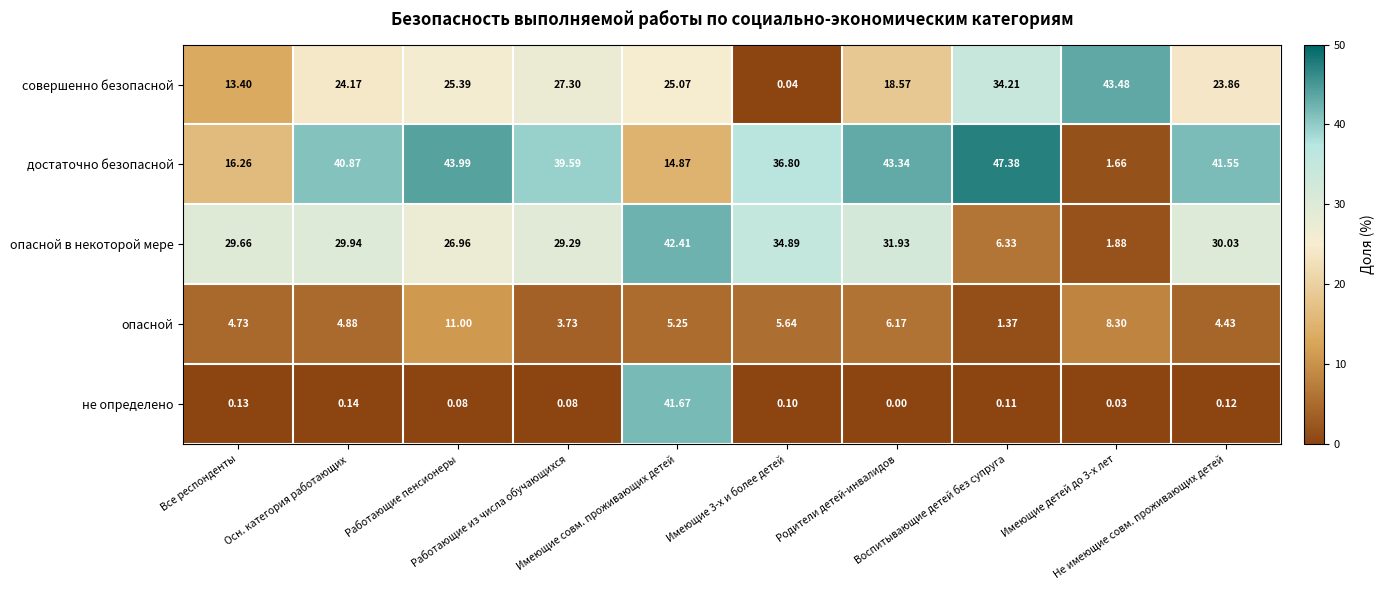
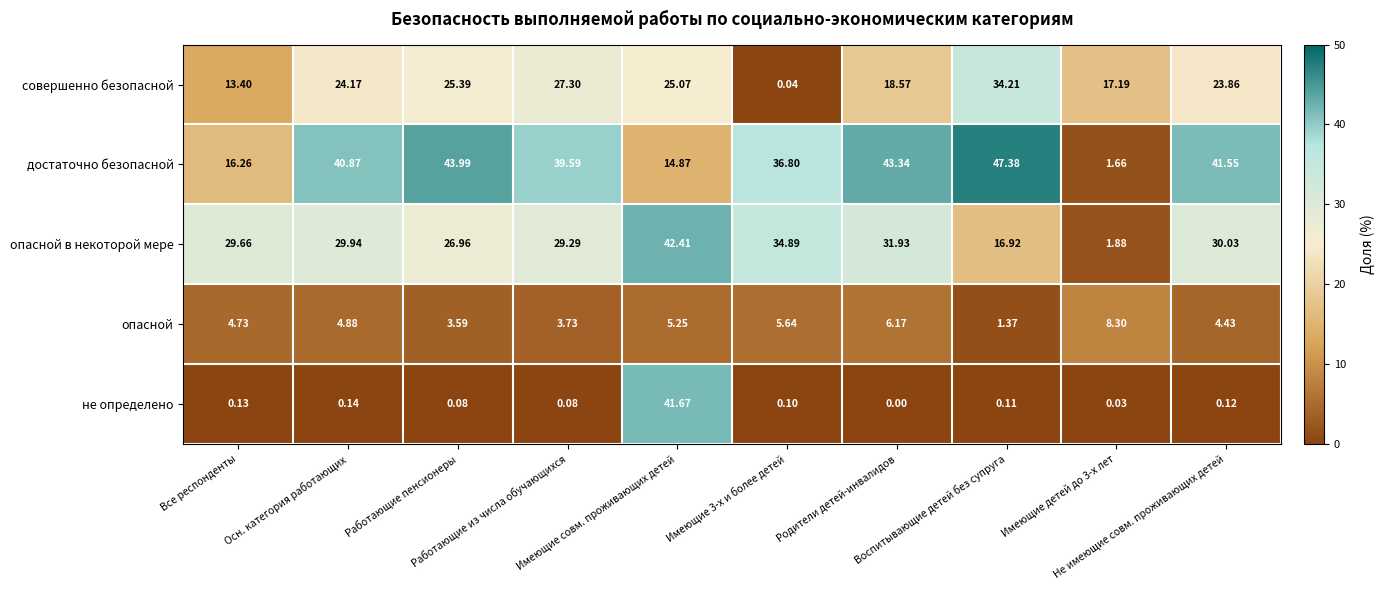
совершенно безопасной, Имеющие детей до 3-х лет: 43.48 -> 17.19
опасной в некоторой мере, Воспитывающие детей без супруга: 6.33 -> 16.92
опасной, Работающие пенсионеры: 11.00 -> 3.59
